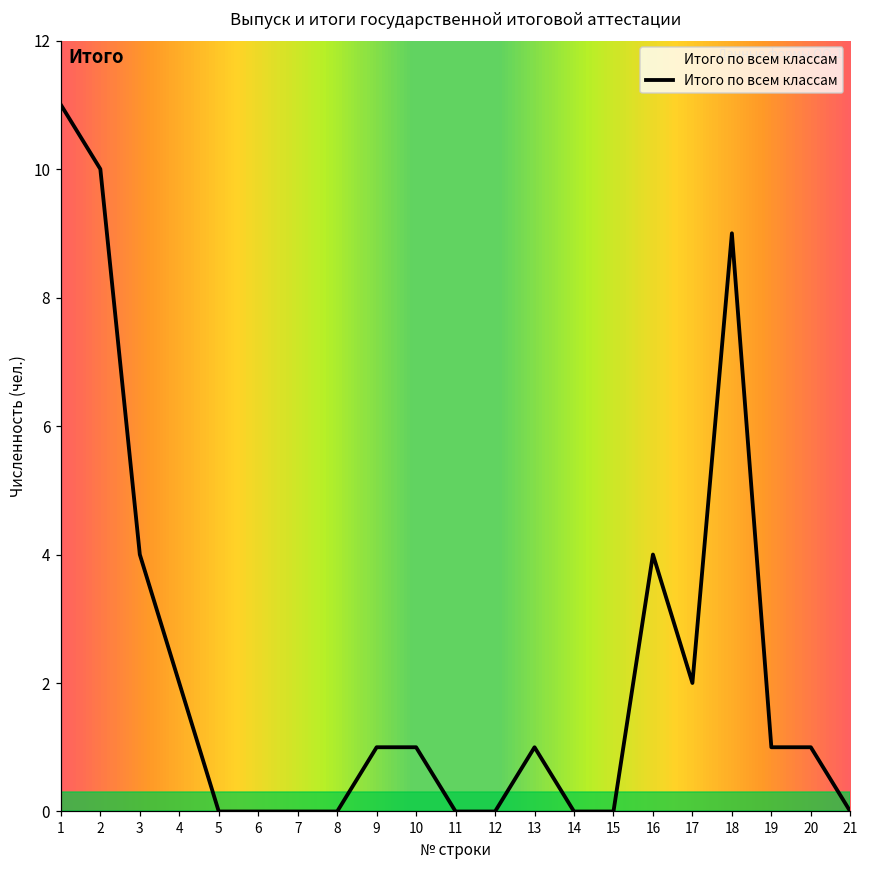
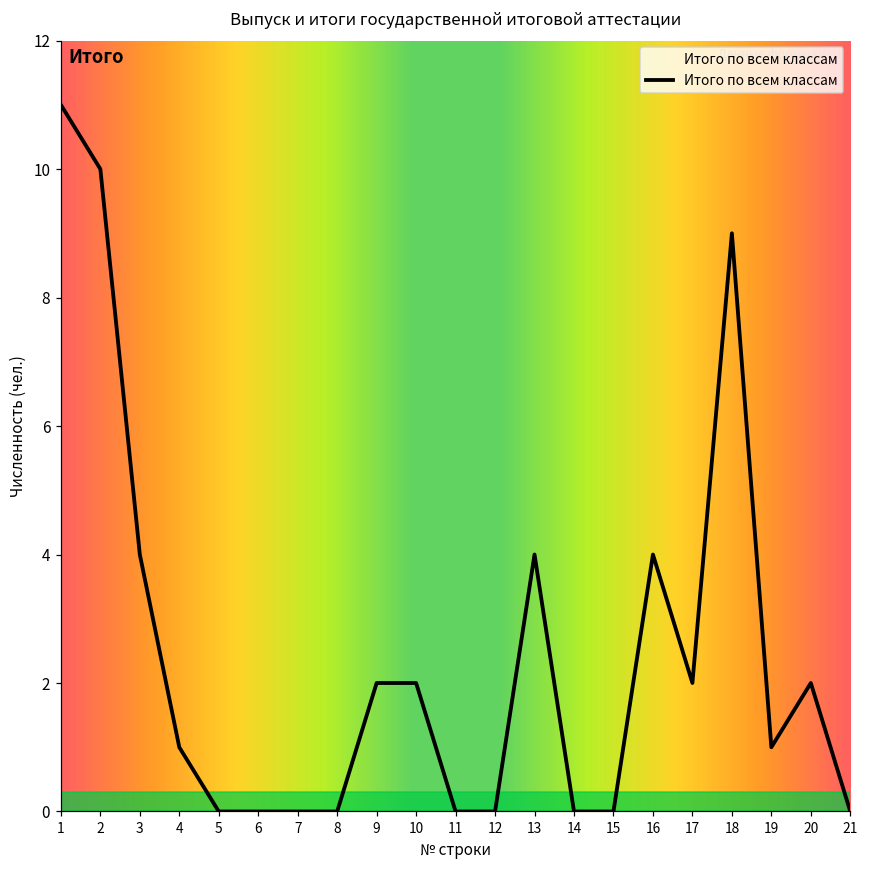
4: 2 -> 1
9: 1 -> 2
10: 1 -> 2
13: 1 -> 4
20: 1 -> 2
